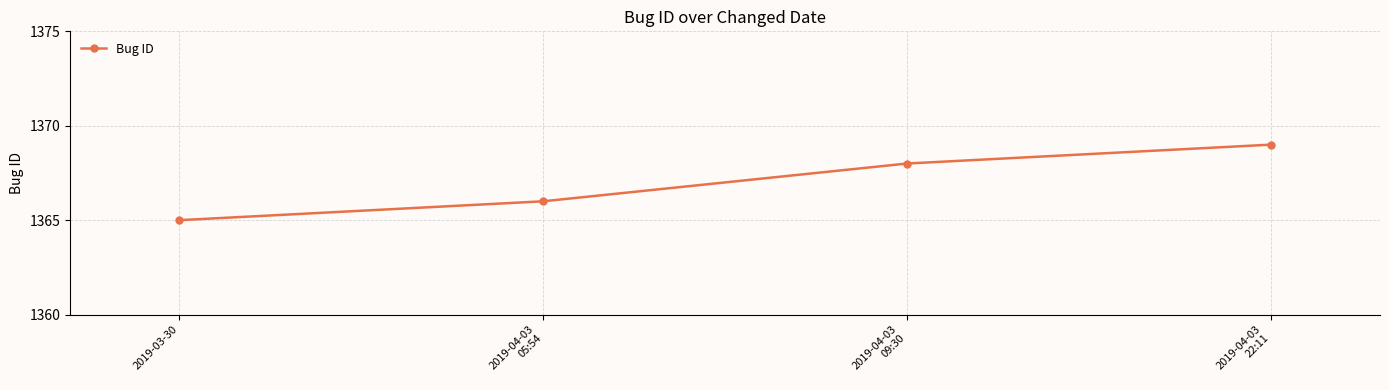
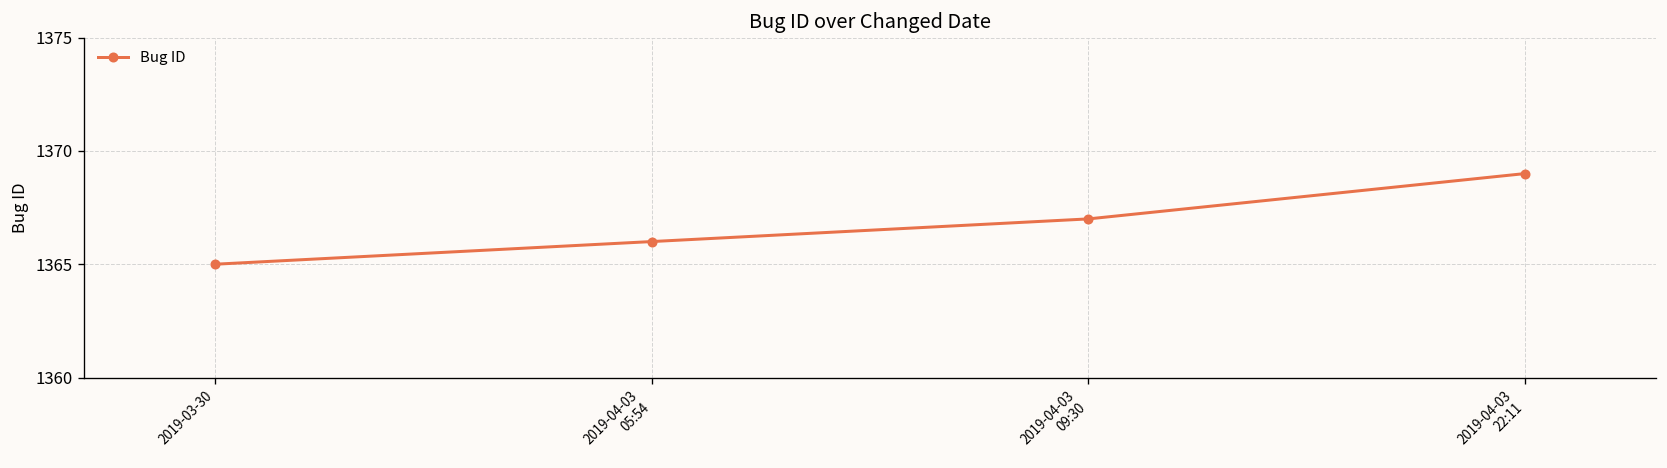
2019-04-03 09:30: 1368 -> 1367
